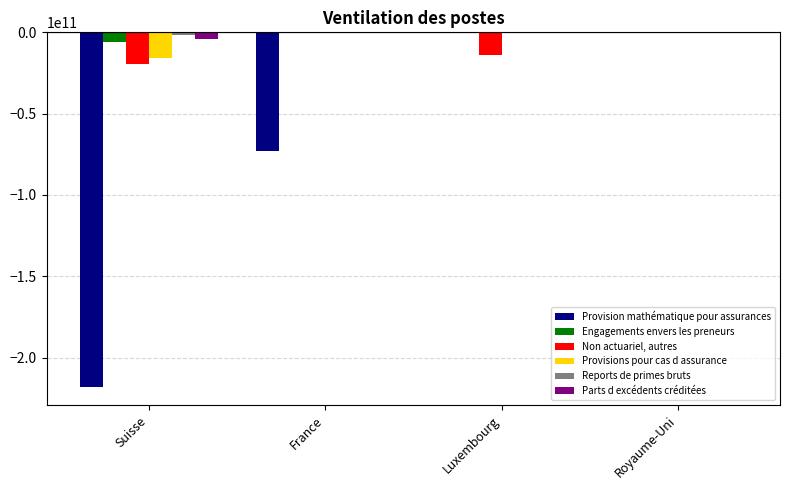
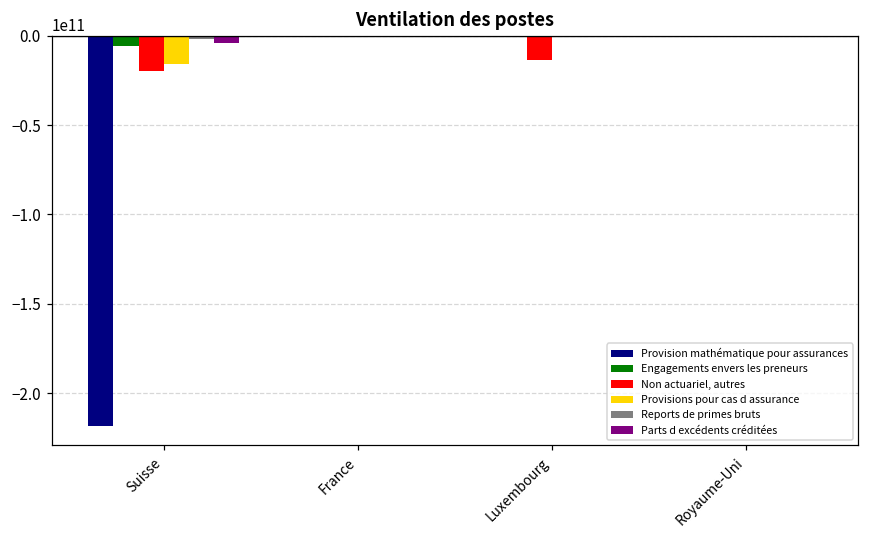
Provision mathématique pour assurances, France: -73000000000 -> 0
